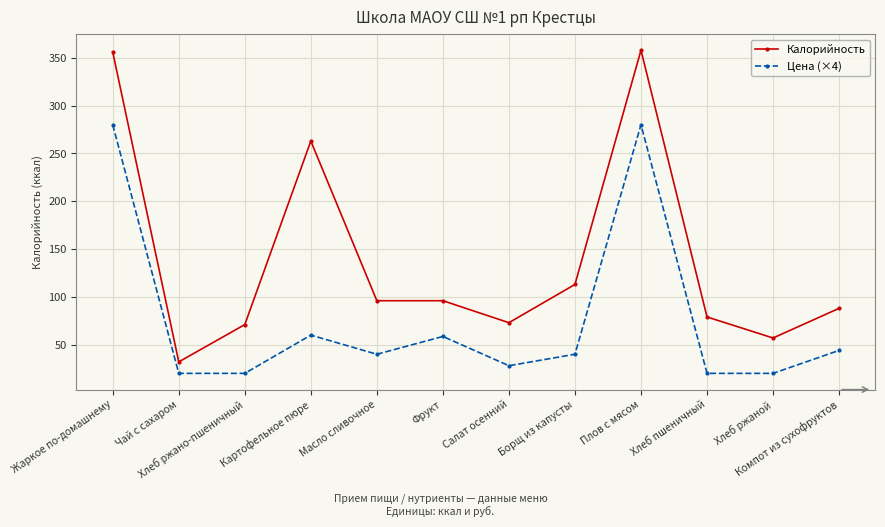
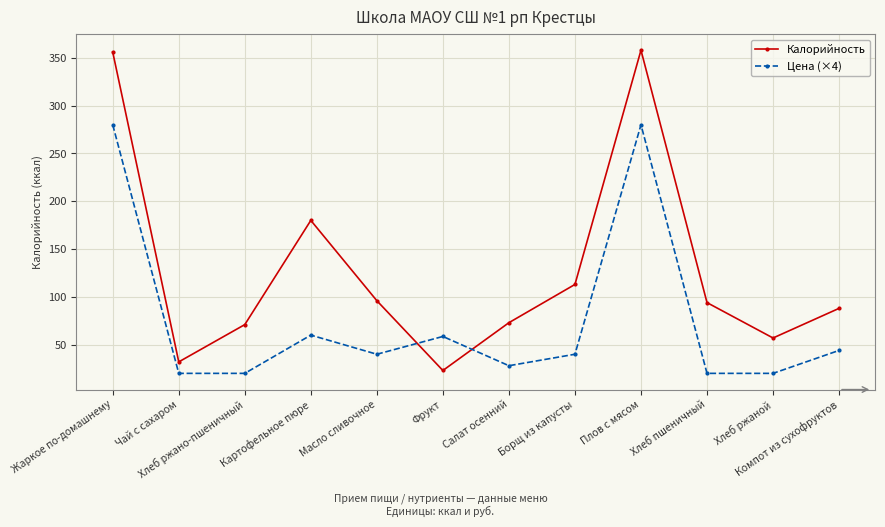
Калорийность, Картофельное пюре: 260 -> 180
Калорийность, Фрукт: 100 -> 20
Калорийность, Хлеб пшеничный: 80 -> 90
